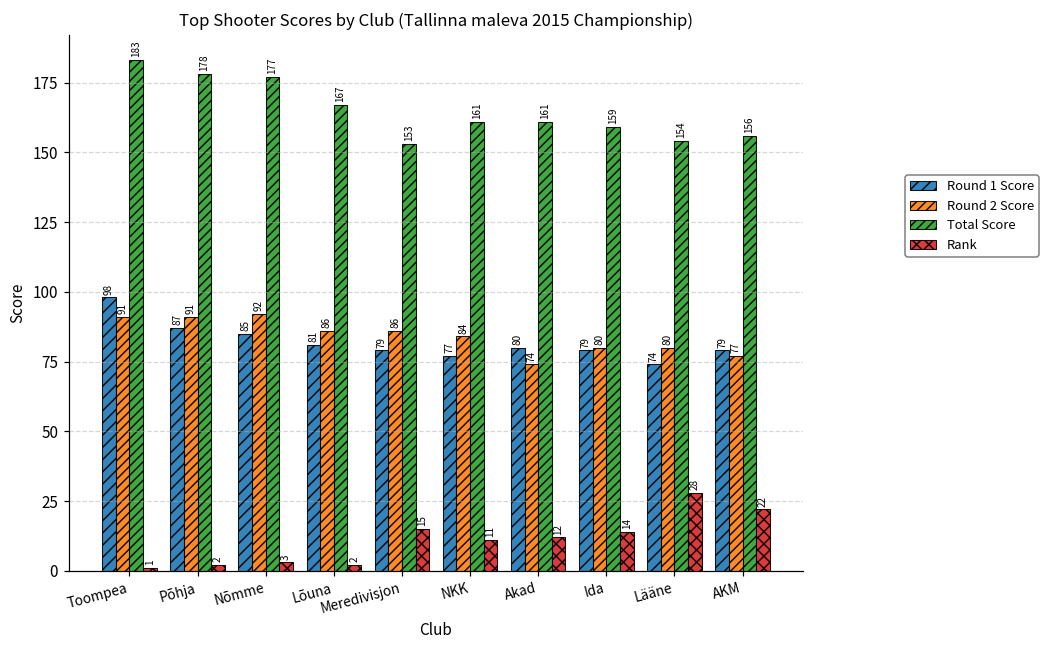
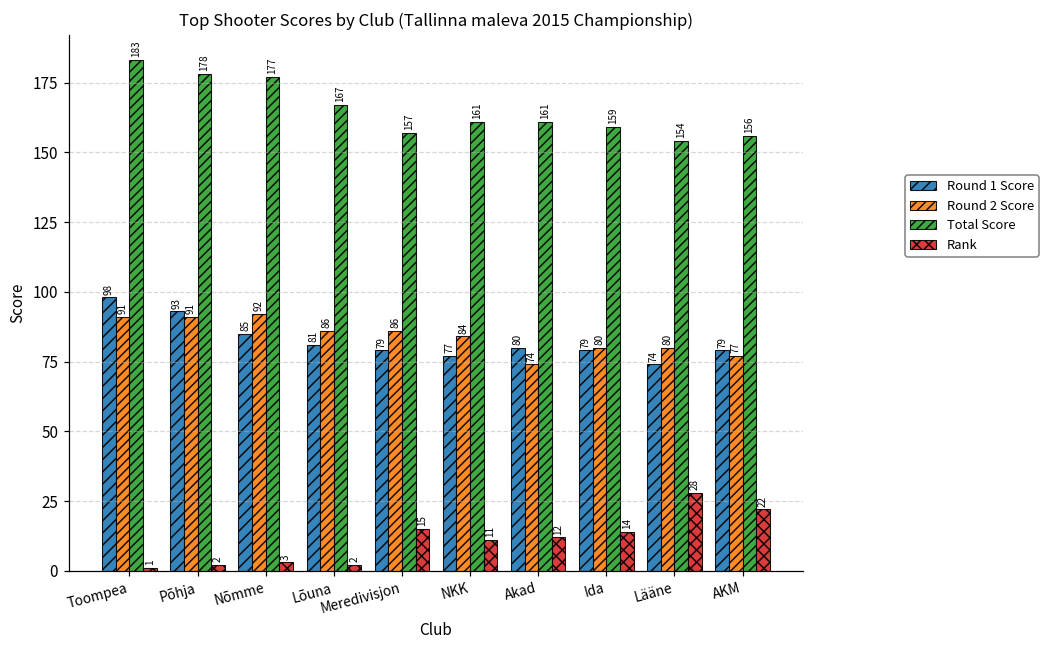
Round 1 Score, Põhja: 87 -> 93
Total Score, Meredivisjon: 153 -> 157
